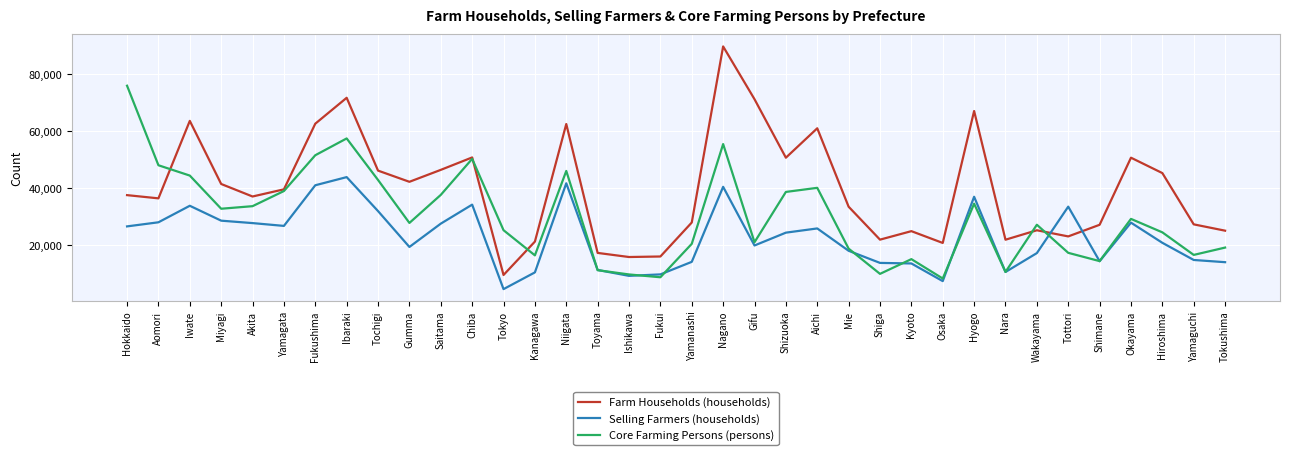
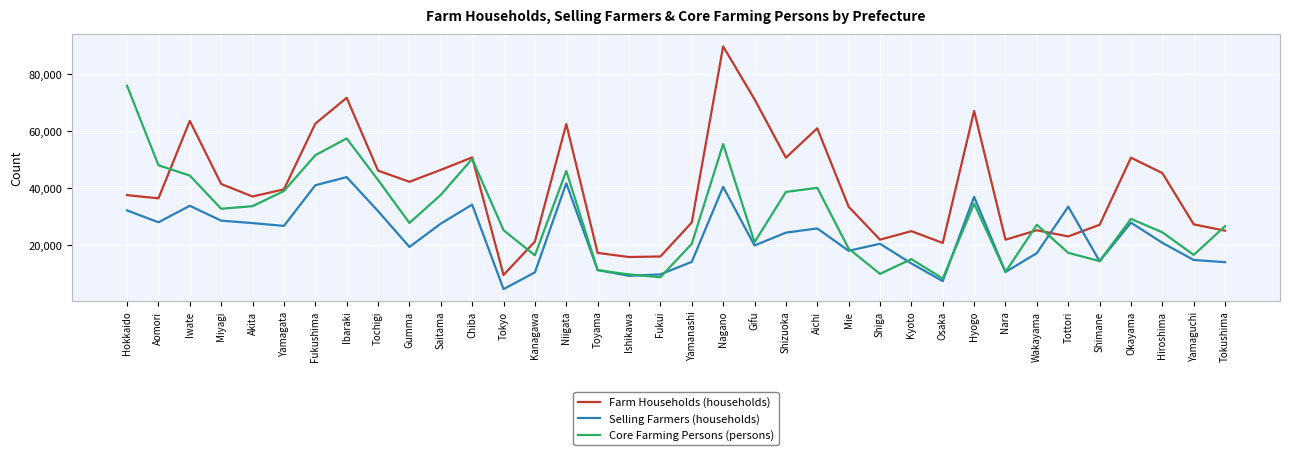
Selling Farmers (households), Hokkaido: 27,000 -> 32,000
Selling Farmers (households), Shiga: 14,000 -> 21,000
Core Farming Persons (persons), Tokushima: 19,000 -> 27,000
